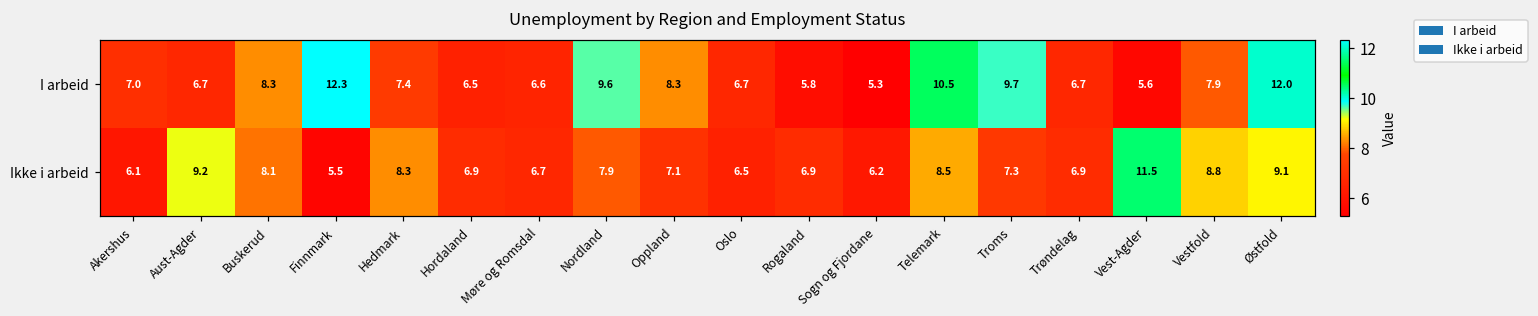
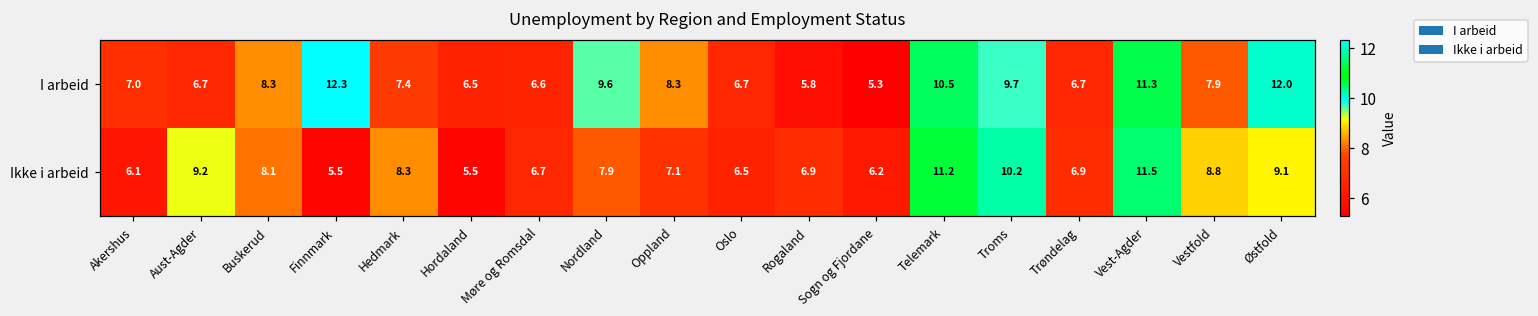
I arbeid, Vest-Agder: 5.6 -> 11.3
Ikke i arbeid, Hordaland: 6.9 -> 5.5
Ikke i arbeid, Telemark: 8.5 -> 11.2
Ikke i arbeid, Troms: 7.3 -> 10.2
